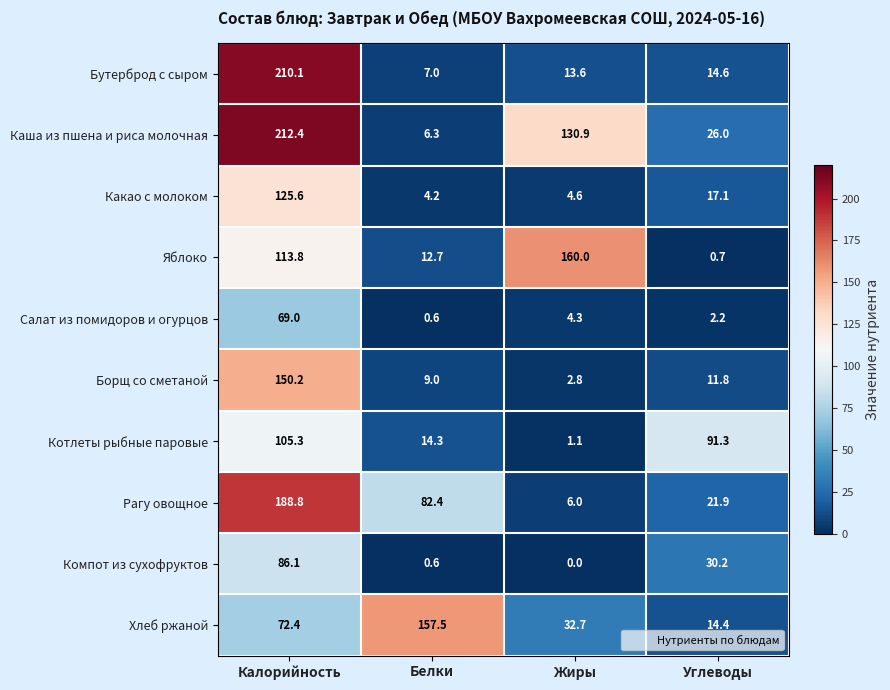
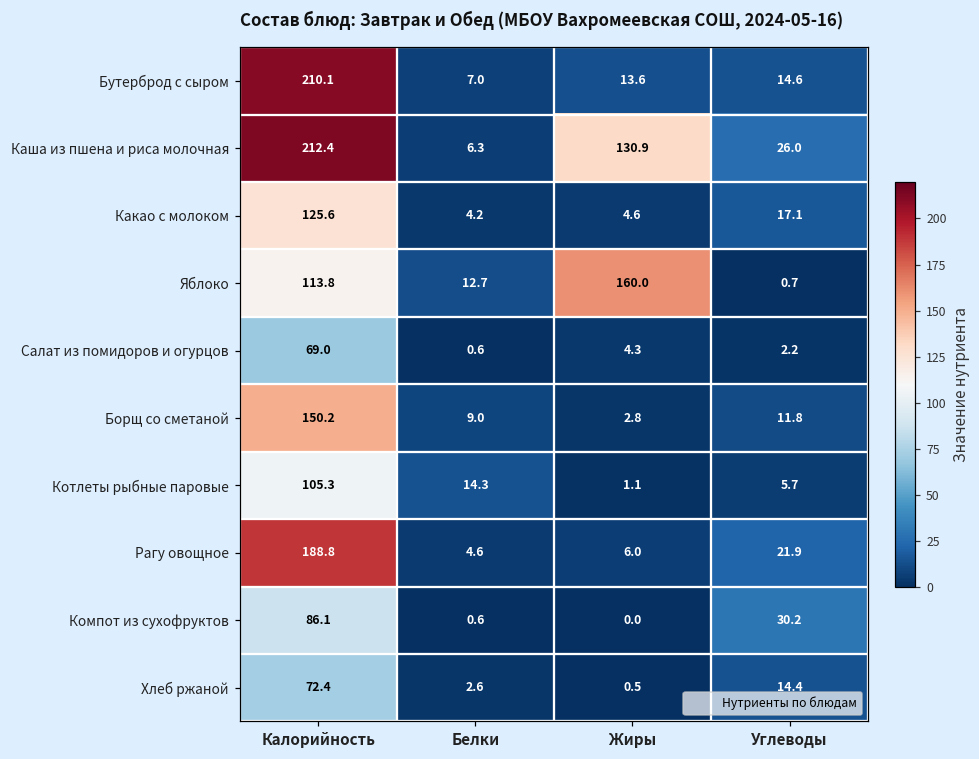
Котлеты рыбные паровые, Углеводы: 91.3 -> 5.7
Рагу овощное, Белки: 82.4 -> 4.6
Хлеб ржаной, Белки: 157.5 -> 2.6
Хлеб ржаной, Жиры: 32.7 -> 0.5
